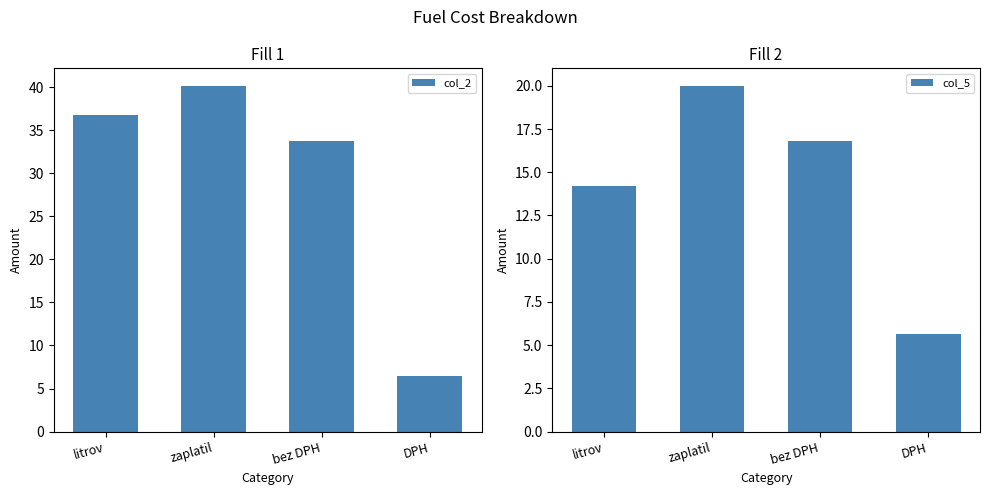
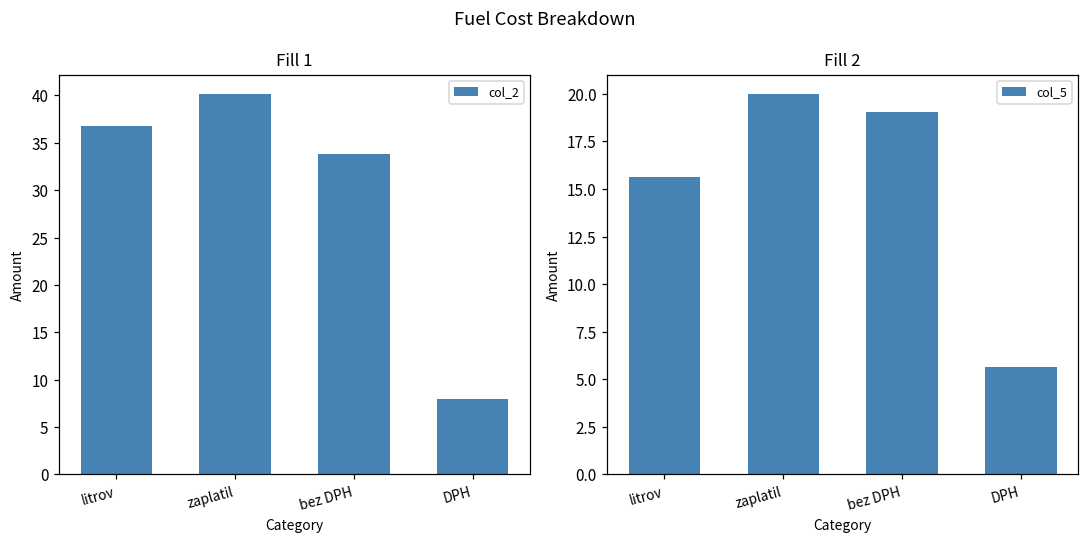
Fill 1, DPH: 6 -> 8
Fill 2, litrov: 14.2 -> 15.6
Fill 2, bez DPH: 16.8 -> 19.0
